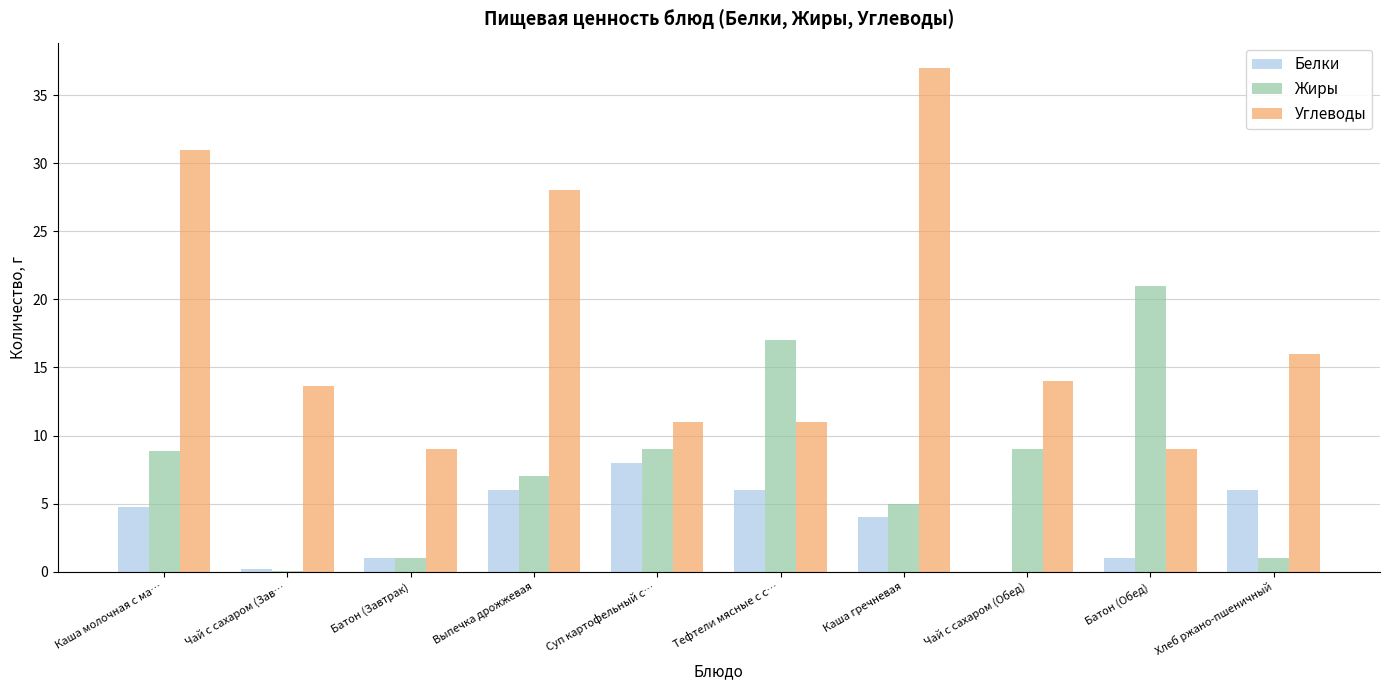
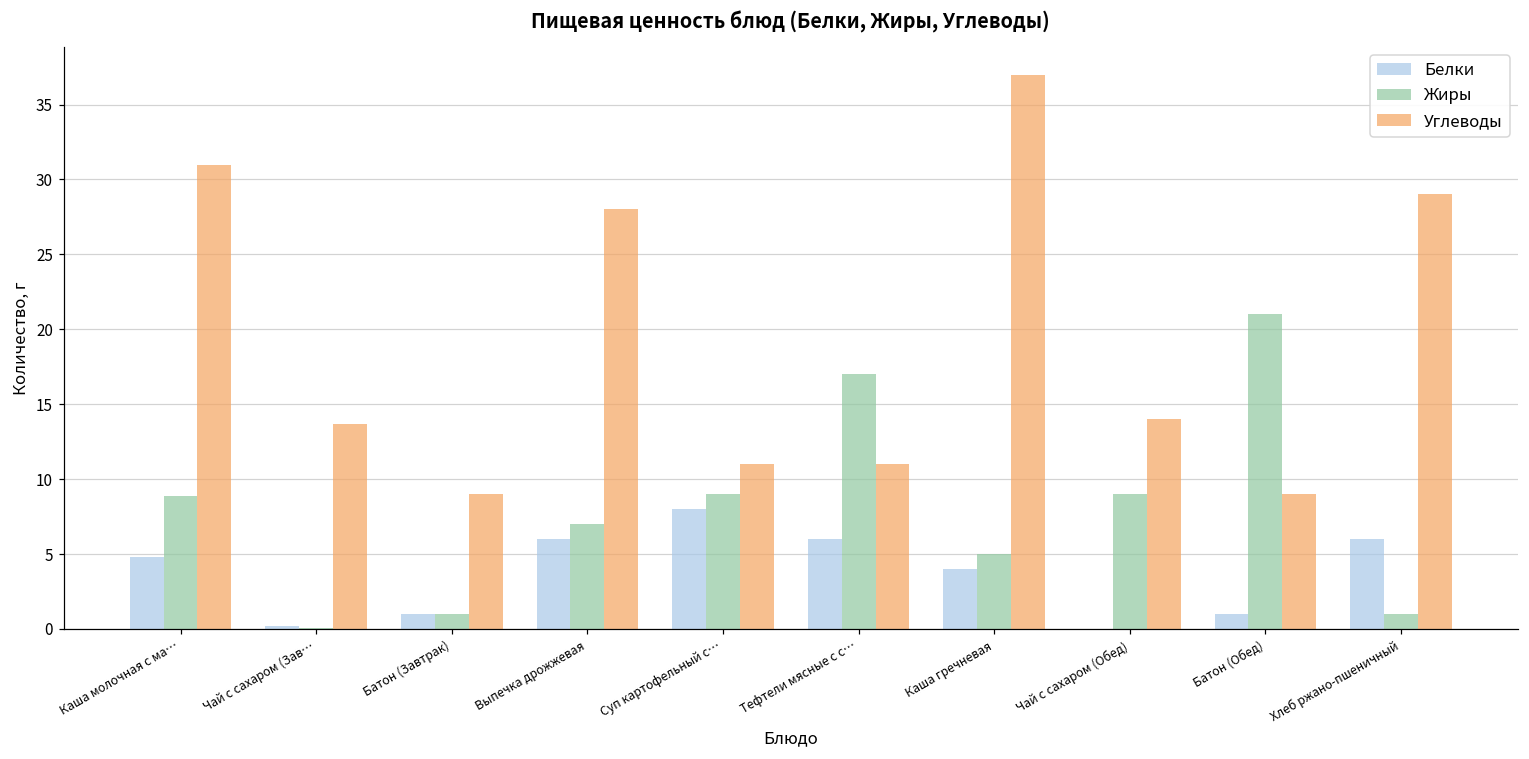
Углеводы, Хлеб ржано-пшеничный: 16 -> 29
